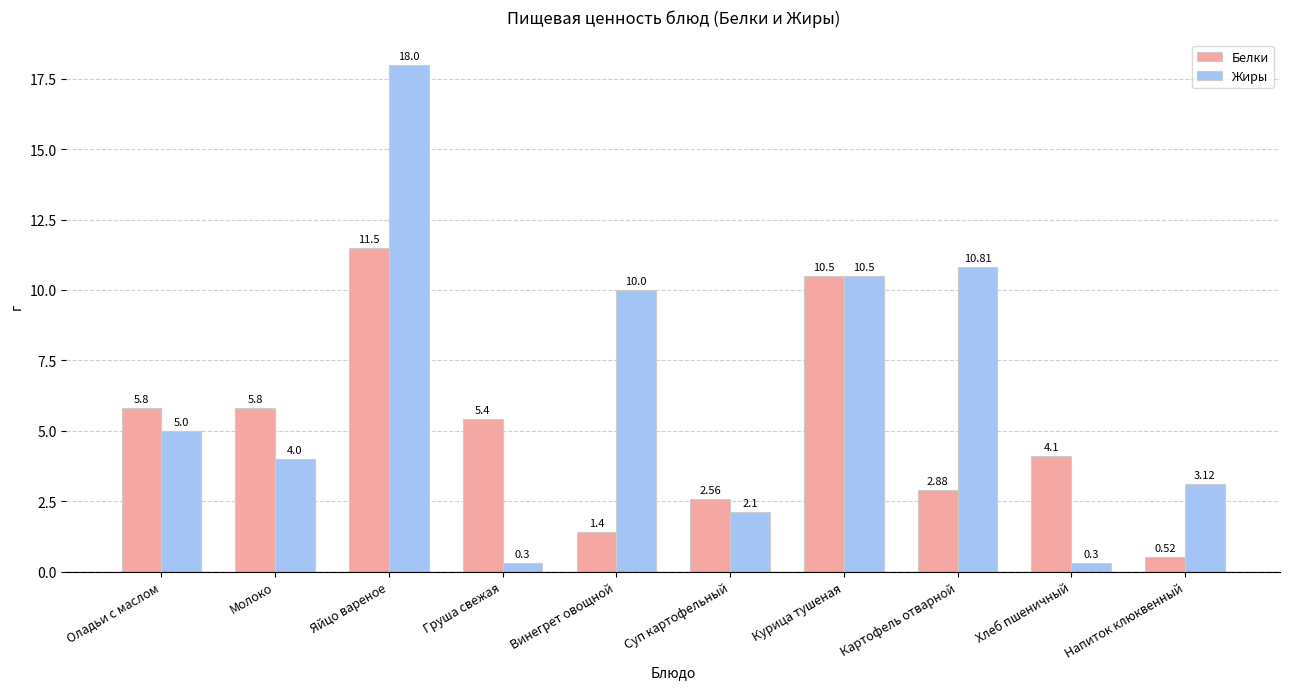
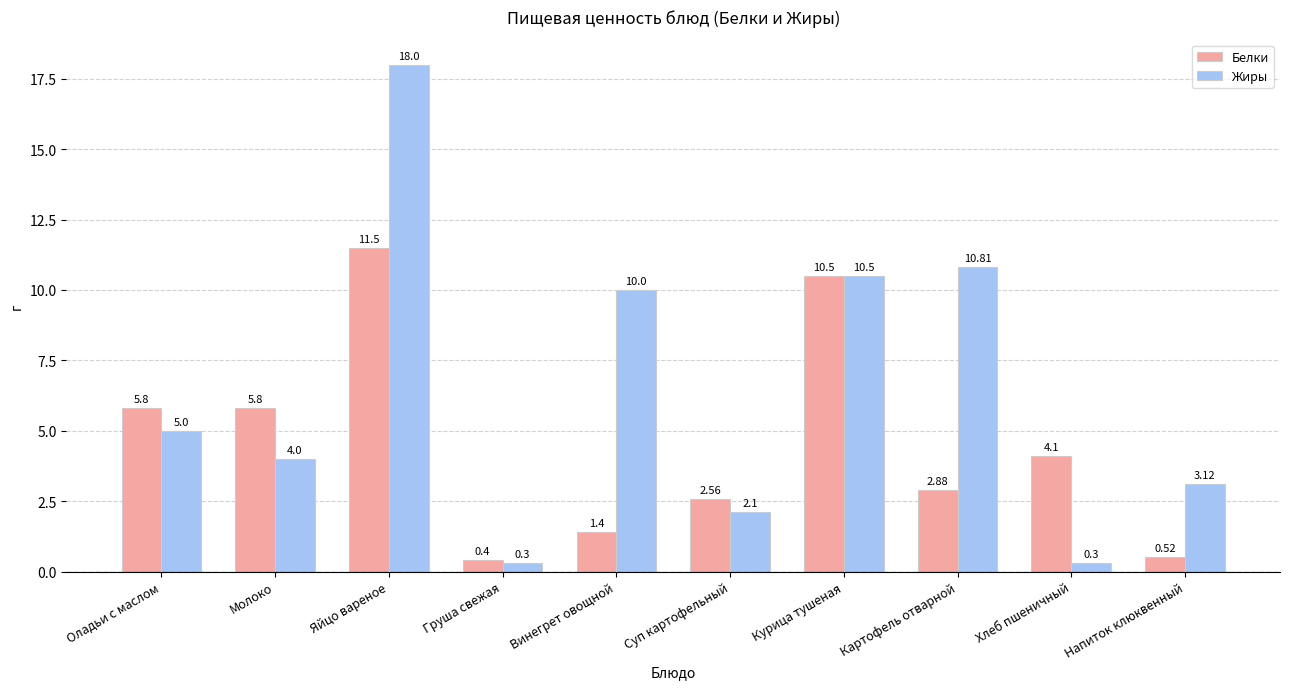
Белки, Груша свежая: 5.4 -> 0.4
